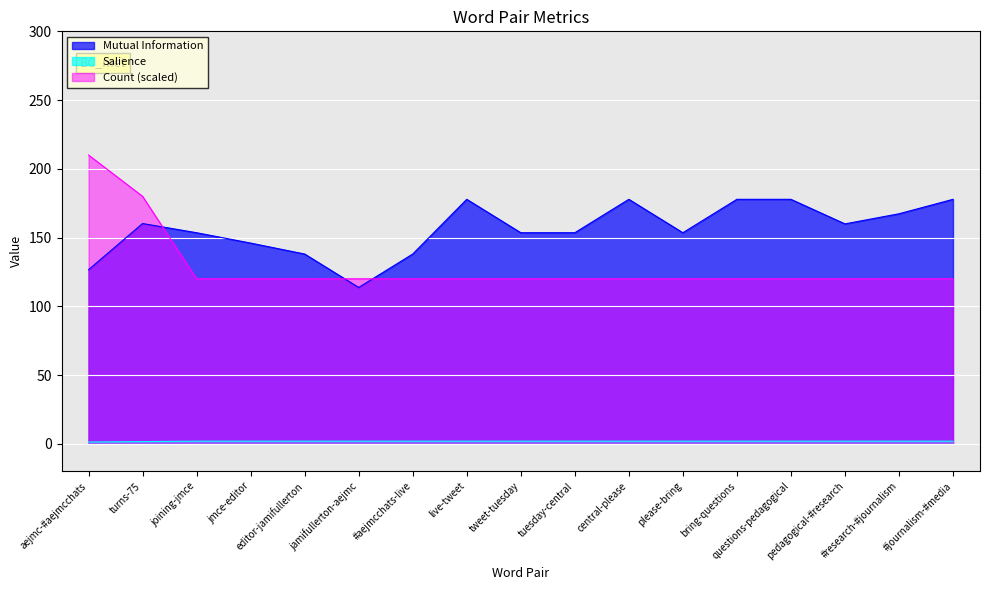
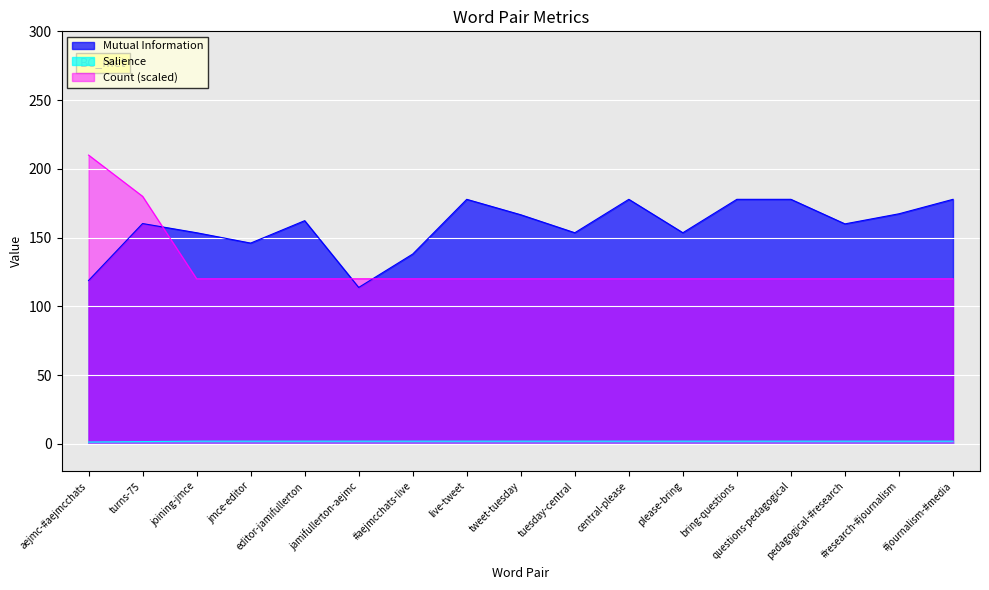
Mutual Information, aejmc-#aejmcchats: 127 -> 119
Mutual Information, editor-jamifullerton: 138 -> 162
Mutual Information, tweet-tuesday: 154 -> 167
